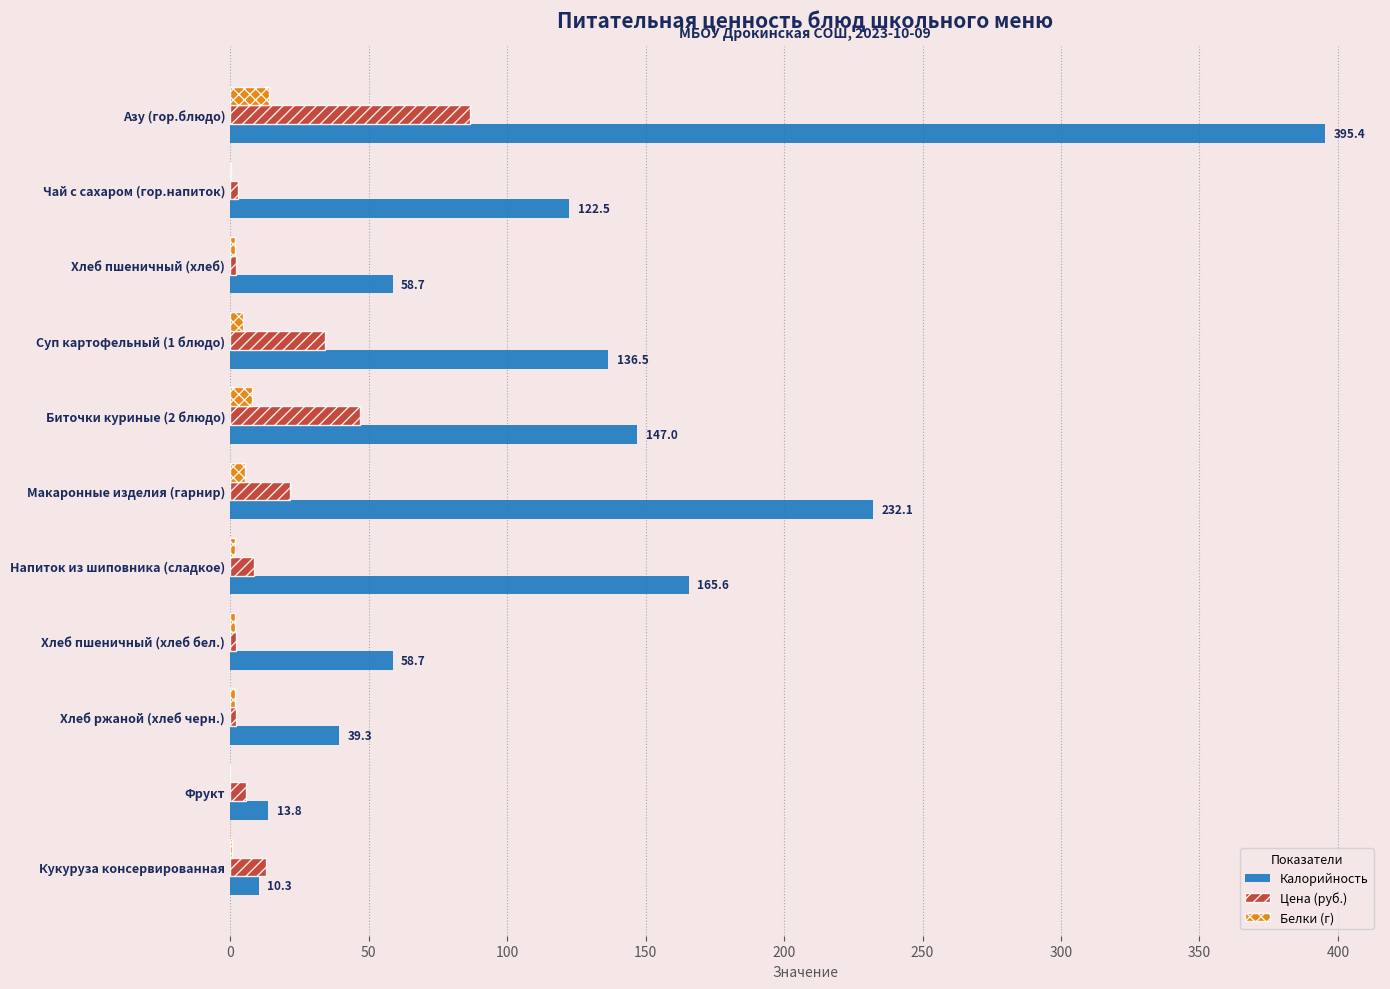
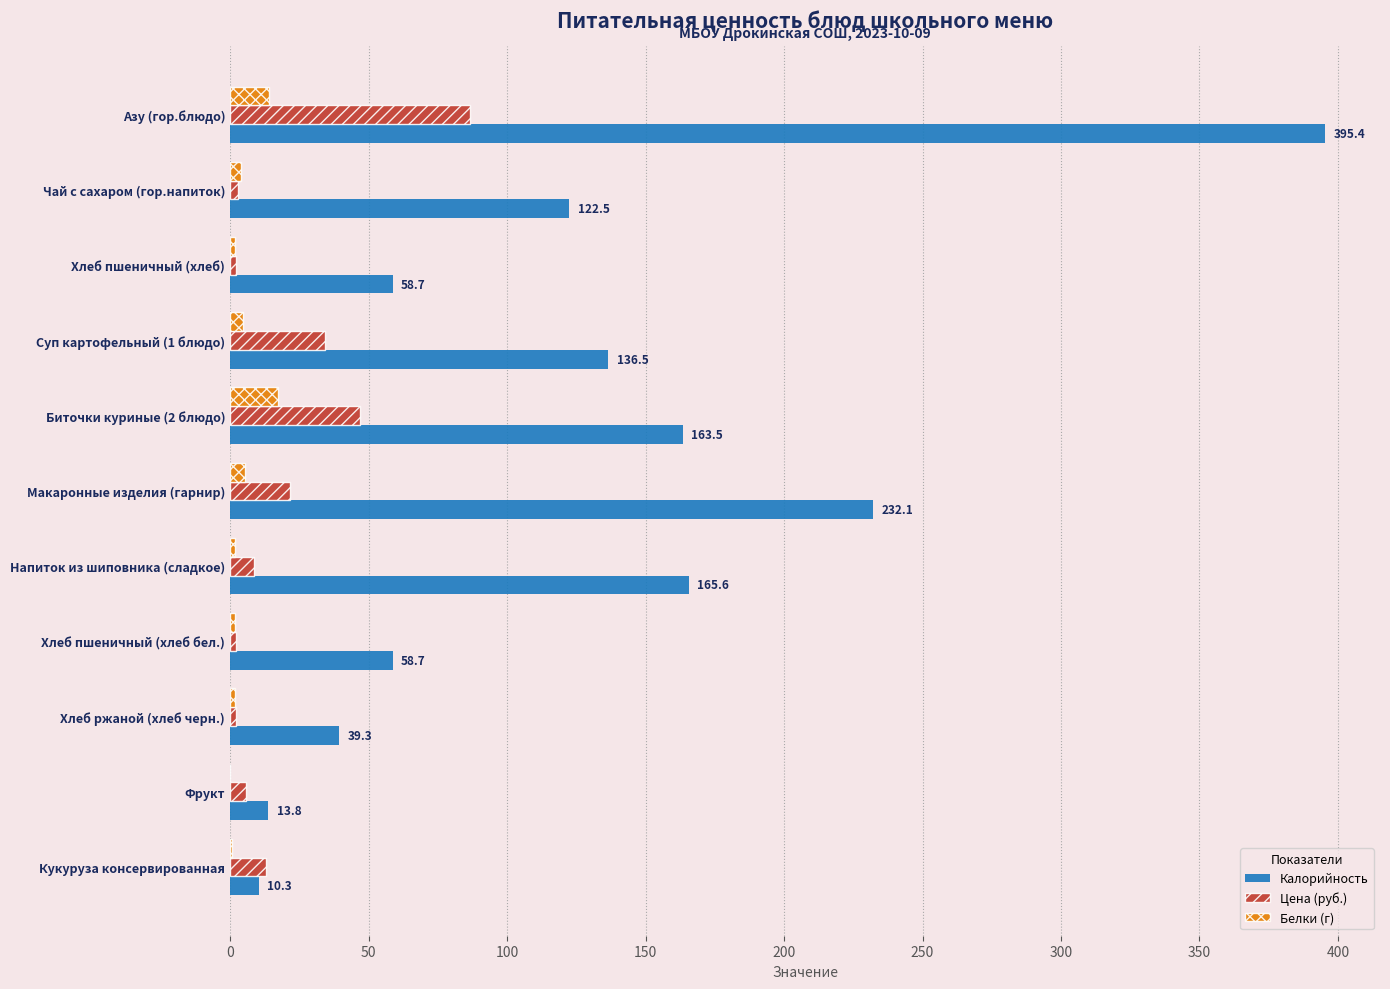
Белки (г), Чай с сахаром (гор.напиток): 0 -> 4
Белки (г), Биточки куриные (2 блюдо): 8 -> 17
Калорийность, Биточки куриные (2 блюдо): 147.0 -> 163.5
